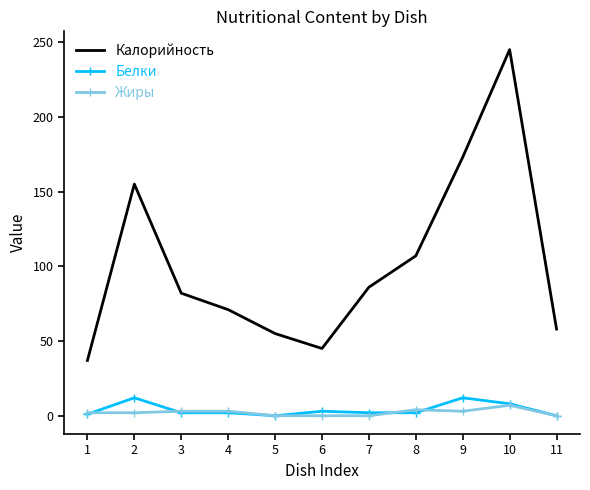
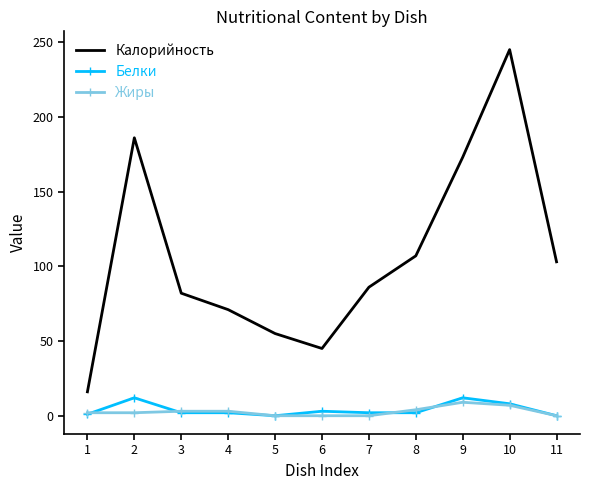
Калорийность, 1: 37 -> 16
Калорийность, 2: 155 -> 186
Жиры, 9: 3 -> 9
Калорийность, 11: 58 -> 103
